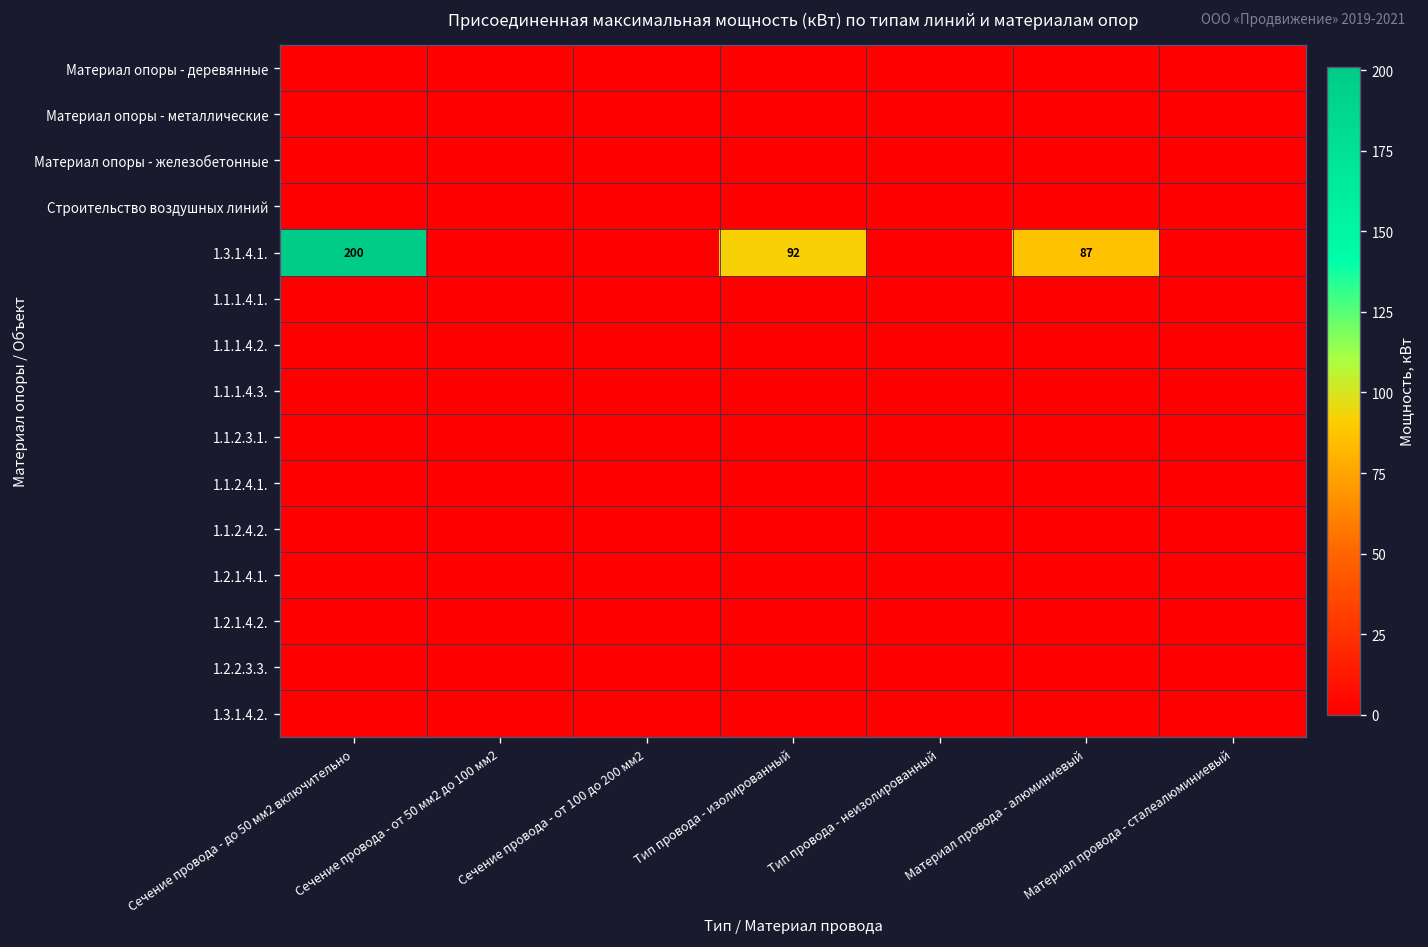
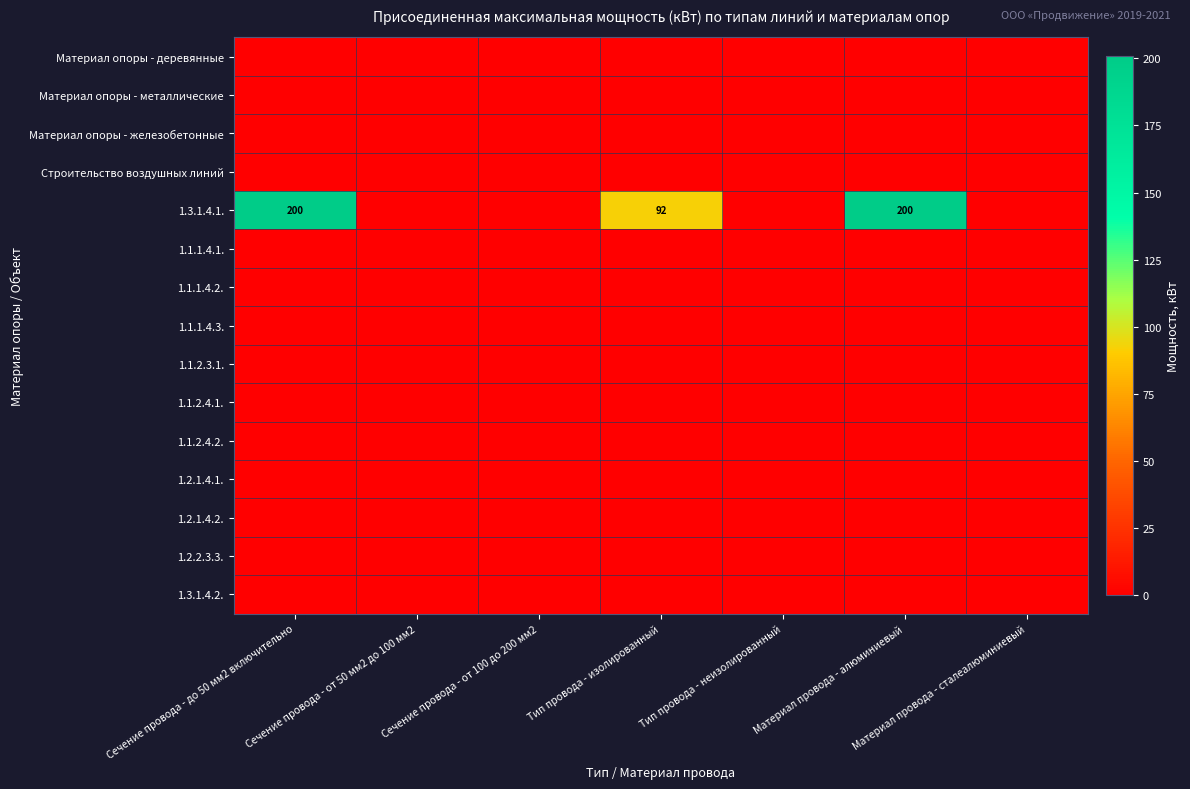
1.3.1.4.1., Материал провода - алюминиевый: 87 -> 200
